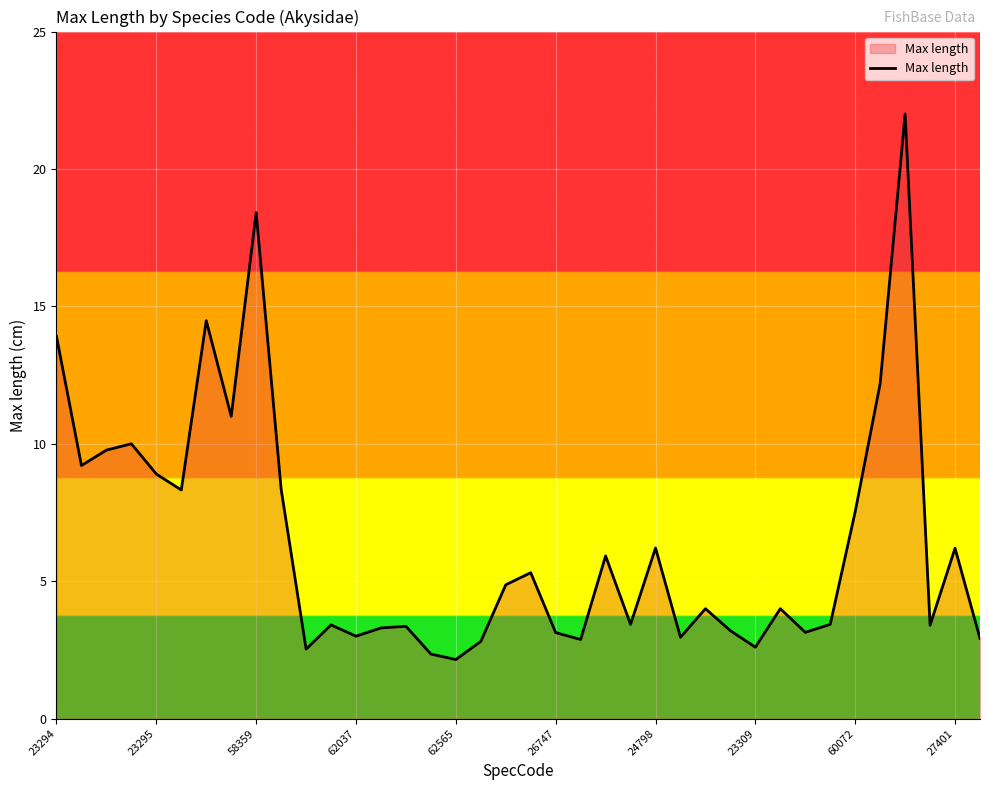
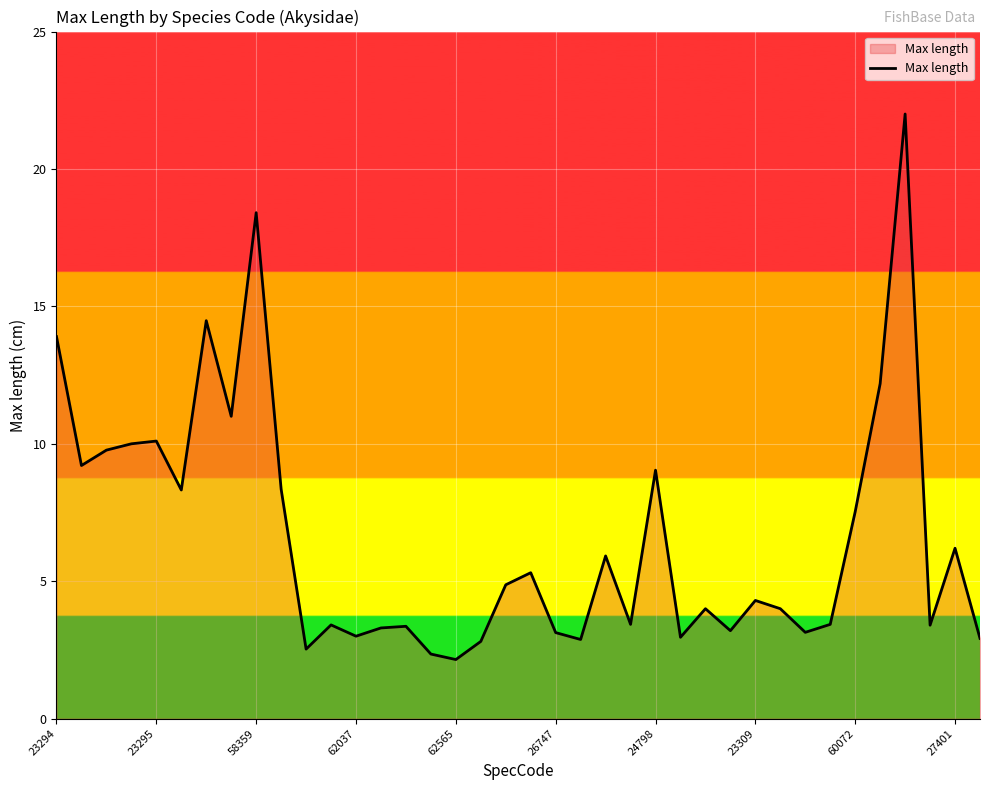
23295: 8.9 -> 10.1
24798: 6.2 -> 9.0
23309: 2.6 -> 4.3
